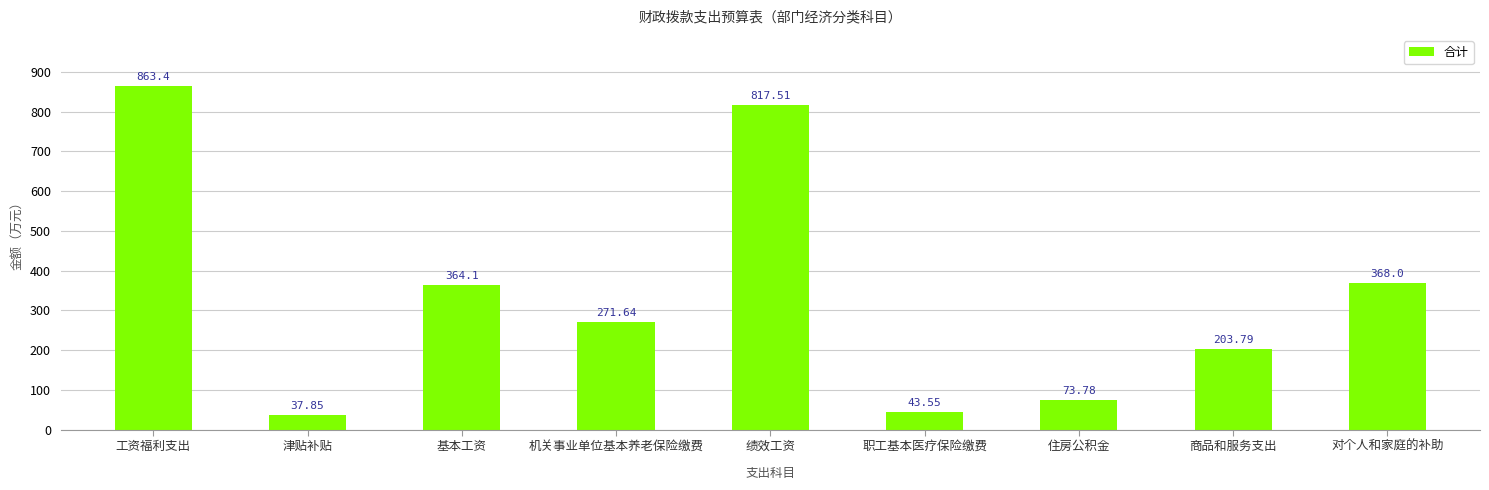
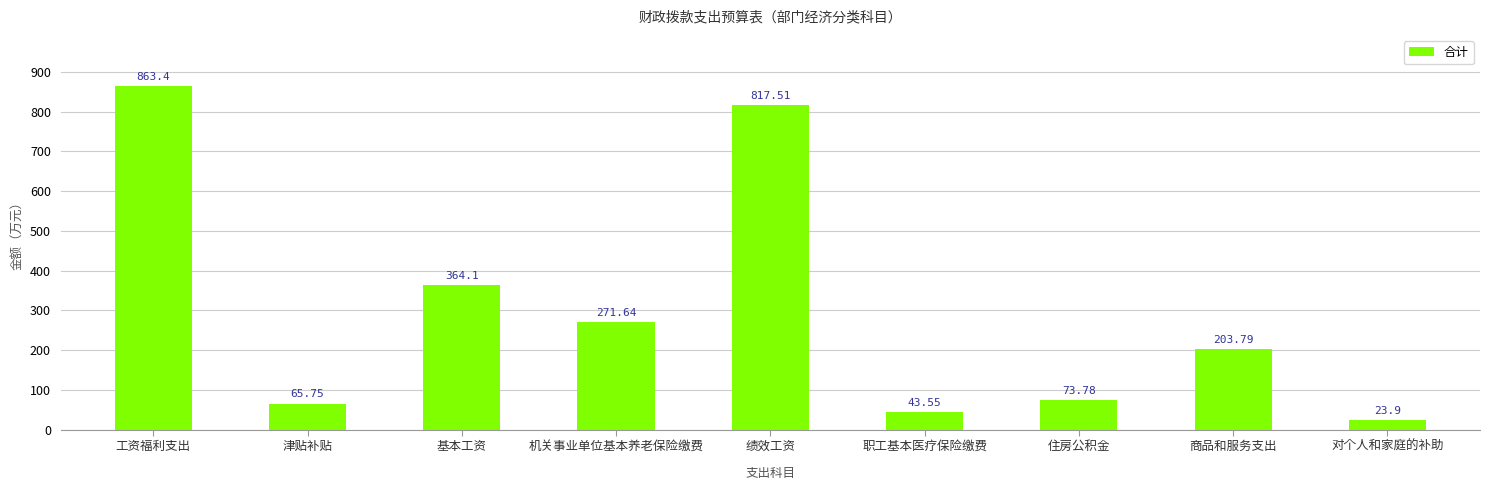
津贴补贴: 37.85 -> 65.75
对个人和家庭的补助: 368.0 -> 23.9
